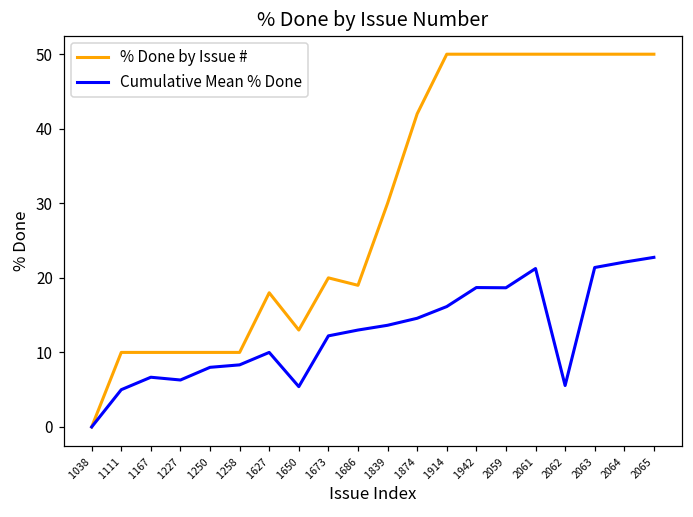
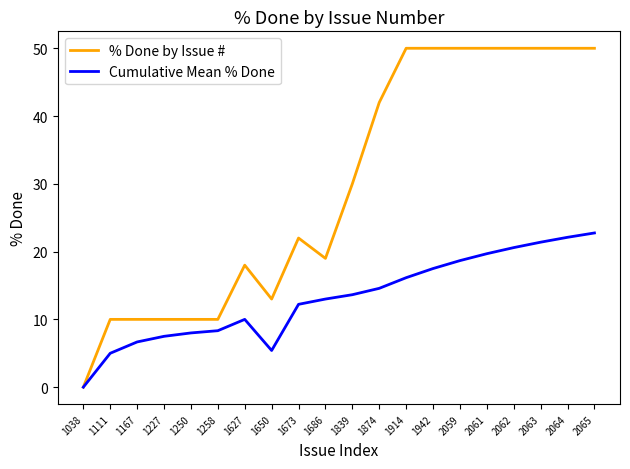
Cumulative Mean % Done, 1227: 6 -> 8
% Done by Issue #, 1673: 20 -> 22
Cumulative Mean % Done, 1942: 19 -> 18
Cumulative Mean % Done, 2061: 21 -> 20
Cumulative Mean % Done, 2062: 6 -> 21
